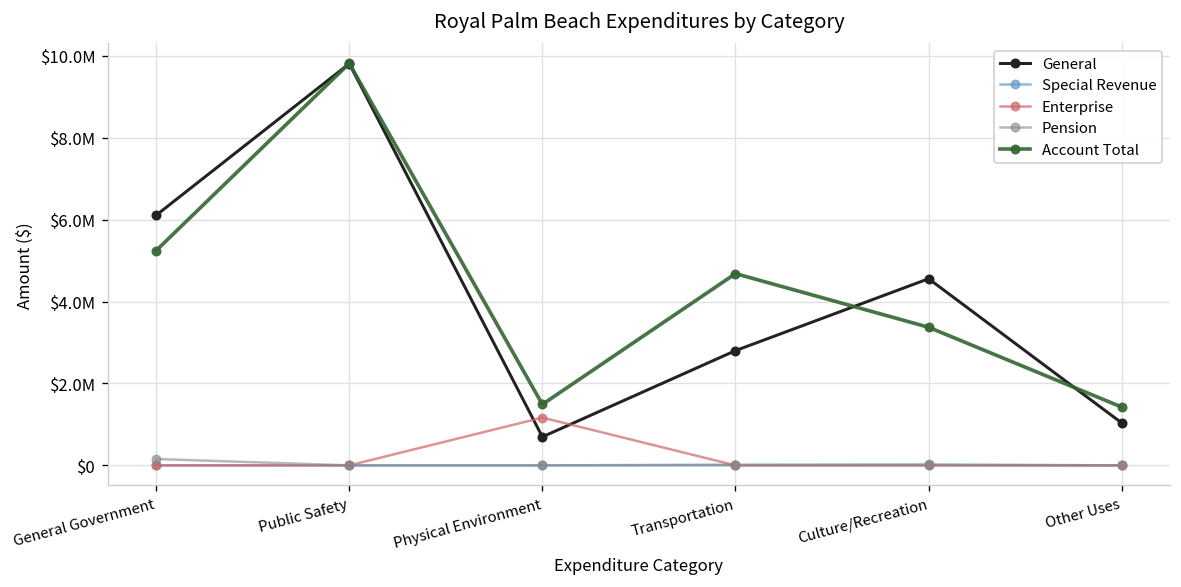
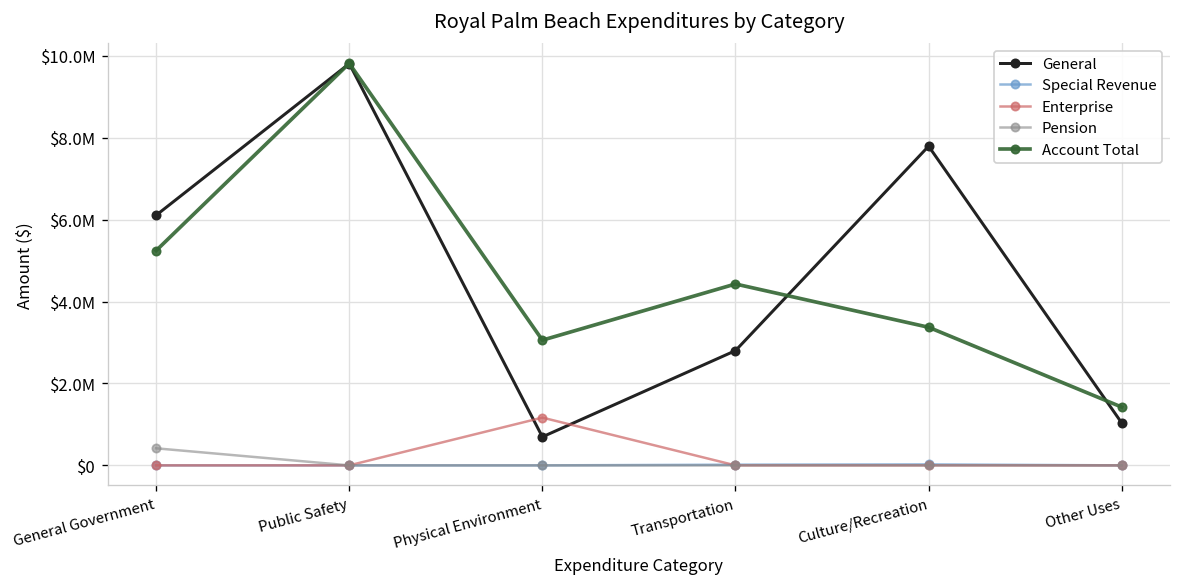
Pension, General Government: $200000 -> $400000
Account Total, Physical Environment: $1500000 -> $3100000
Account Total, Transportation: $4700000 -> $4400000
General, Culture/Recreation: $4600000 -> $7800000
